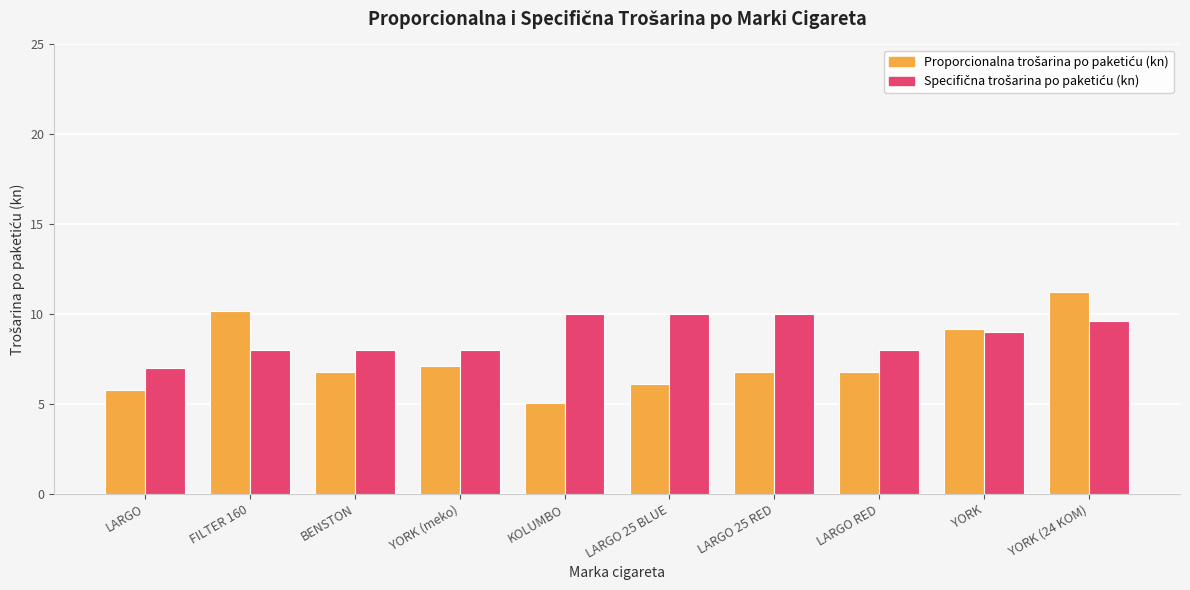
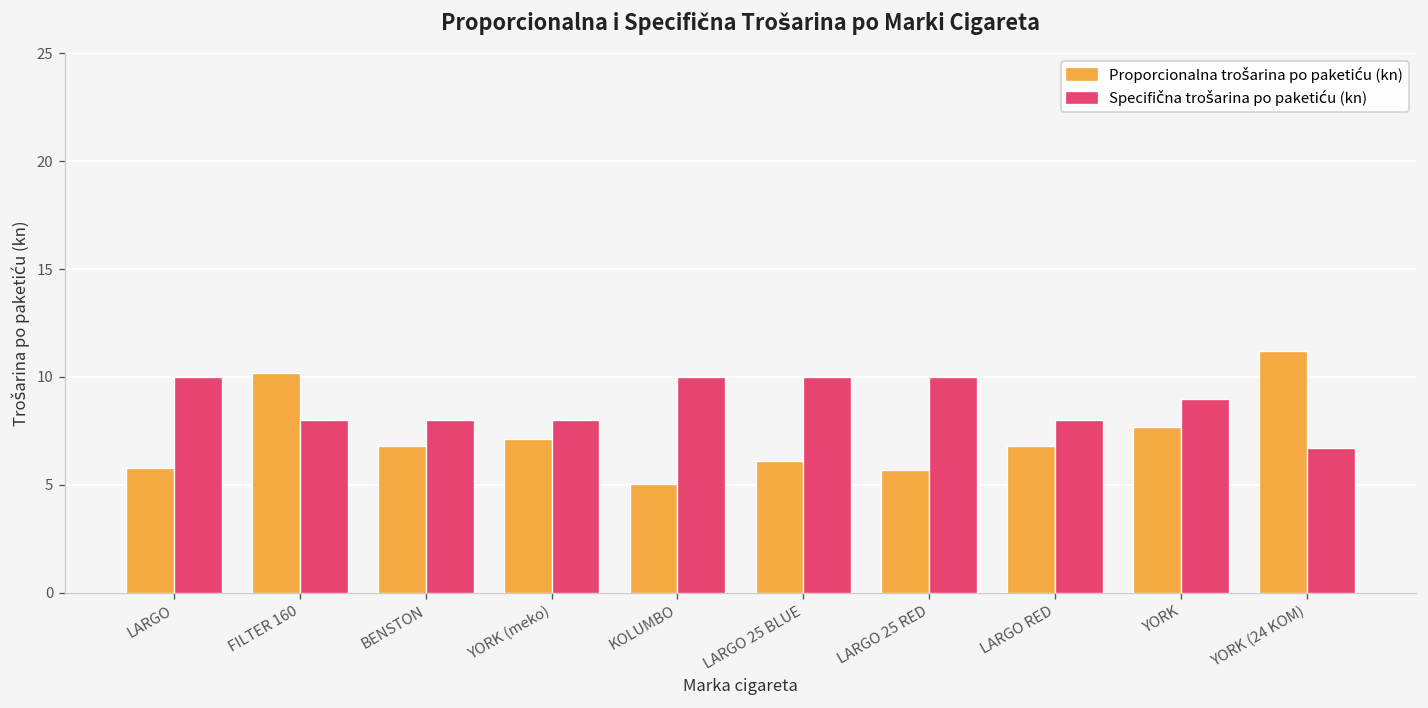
Specifična trošarina po paketiću (kn), LARGO: 7 -> 10
Proporcionalna trošarina po paketiću (kn), LARGO 25 RED: 6.8 -> 5.7
Proporcionalna trošarina po paketiću (kn), YORK: 9.2 -> 7.7
Specifična trošarina po paketiću (kn), YORK (24 KOM): 9.6 -> 6.7
